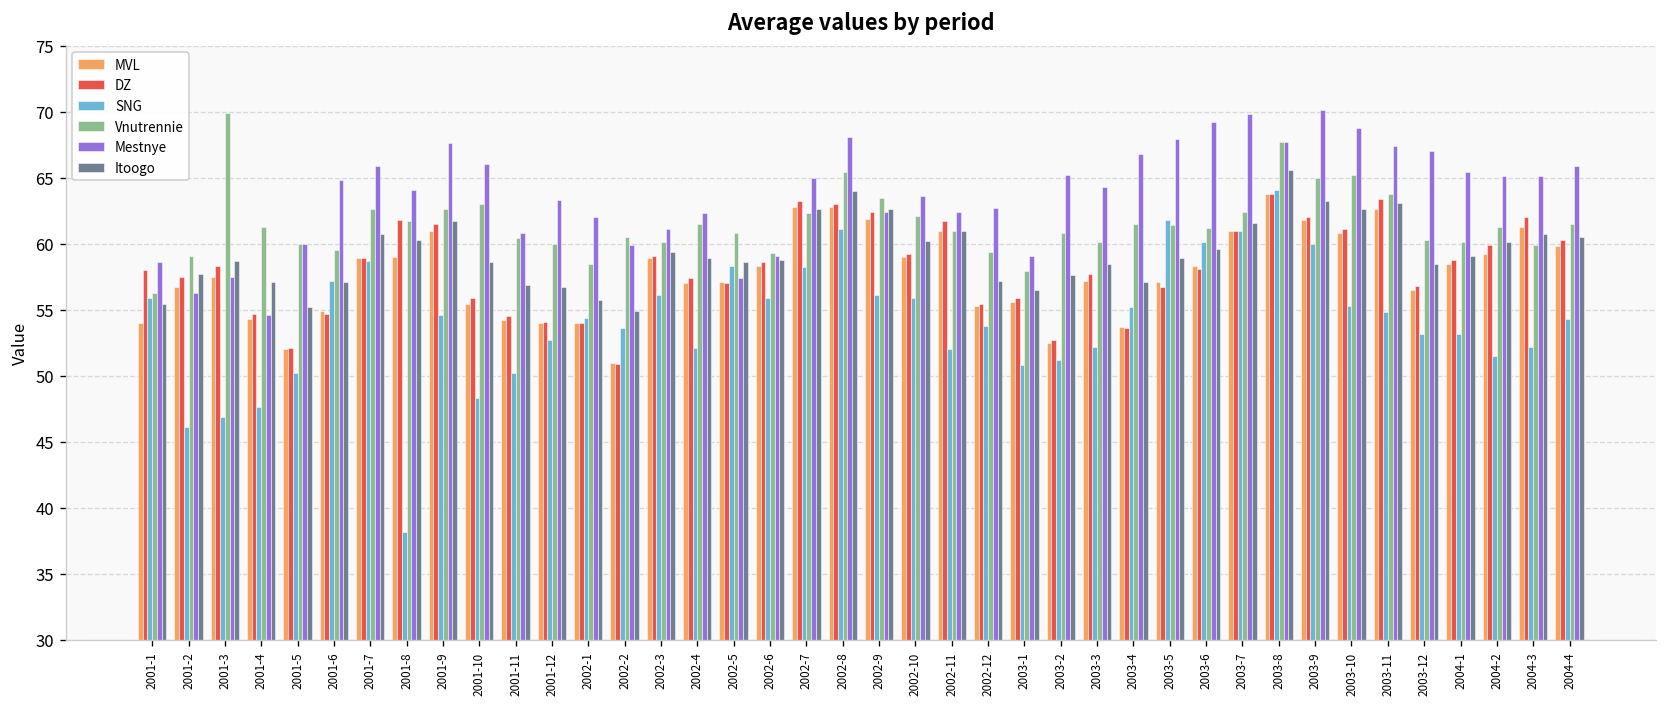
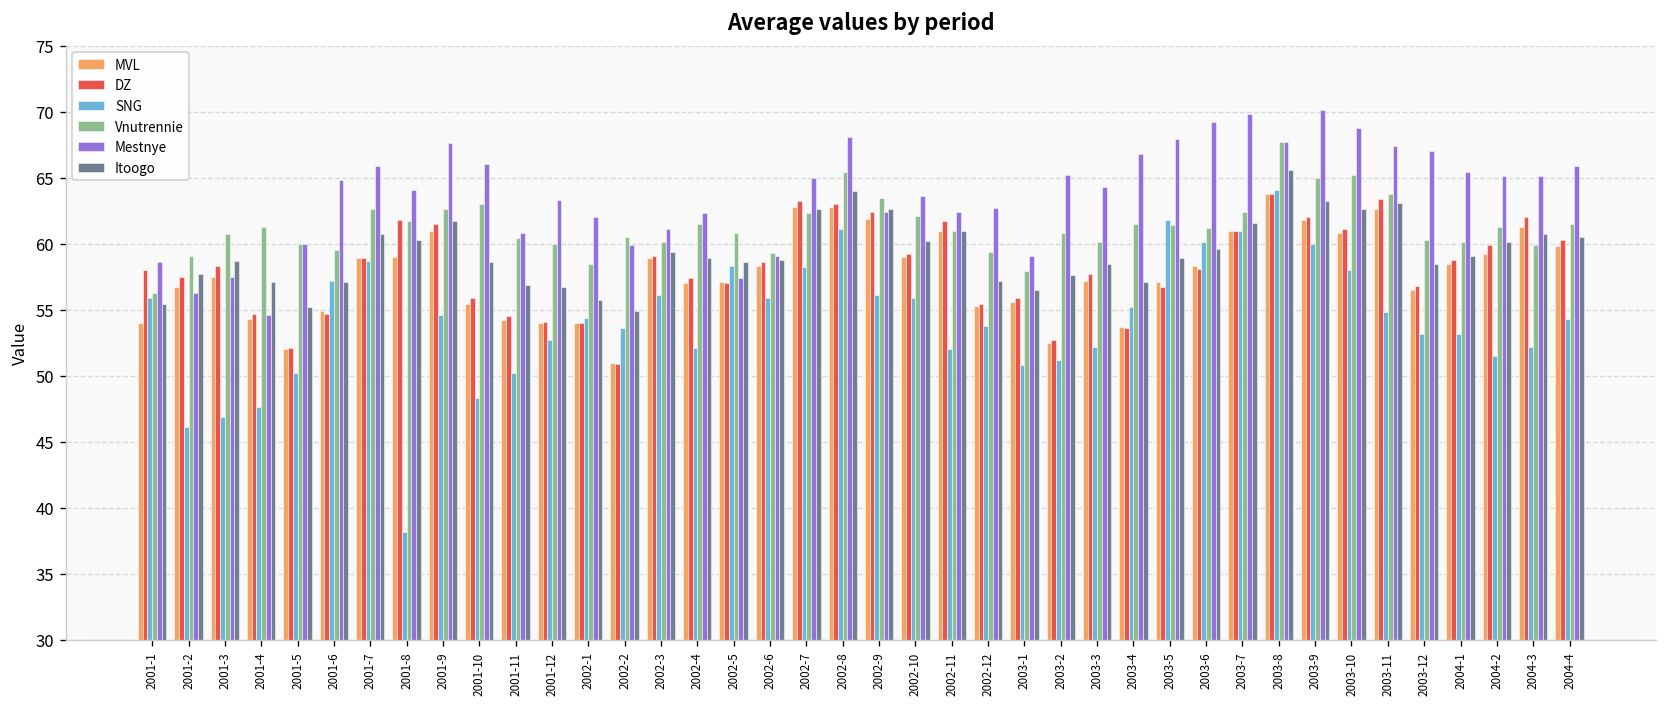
Vnutrennie, 2001-3: 69.9 -> 60.7
SNG, 2003-10: 55.3 -> 58.0
